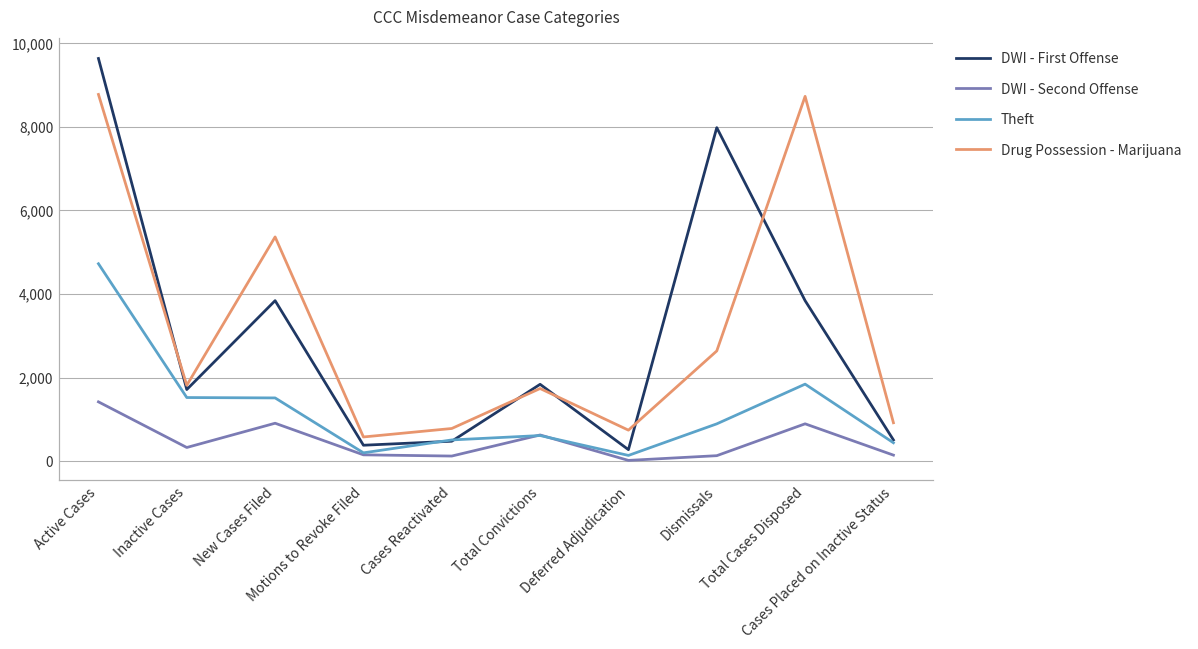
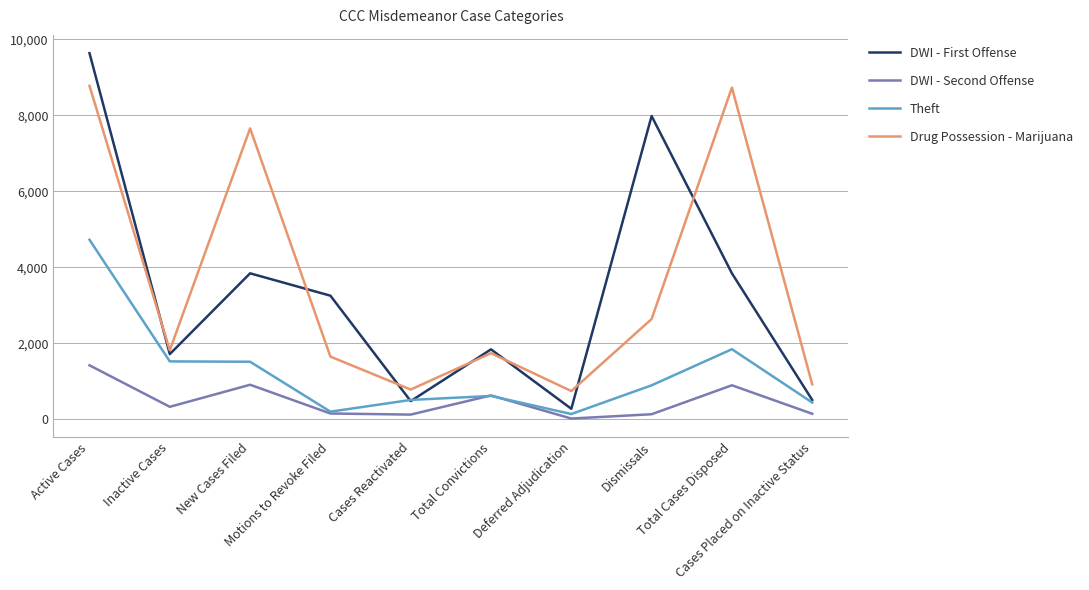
Drug Possession - Marijuana, New Cases Filed: 5,400 -> 7,700
DWI - First Offense, Motions to Revoke Filed: 400 -> 3,300
Drug Possession - Marijuana, Motions to Revoke Filed: 600 -> 1,600
